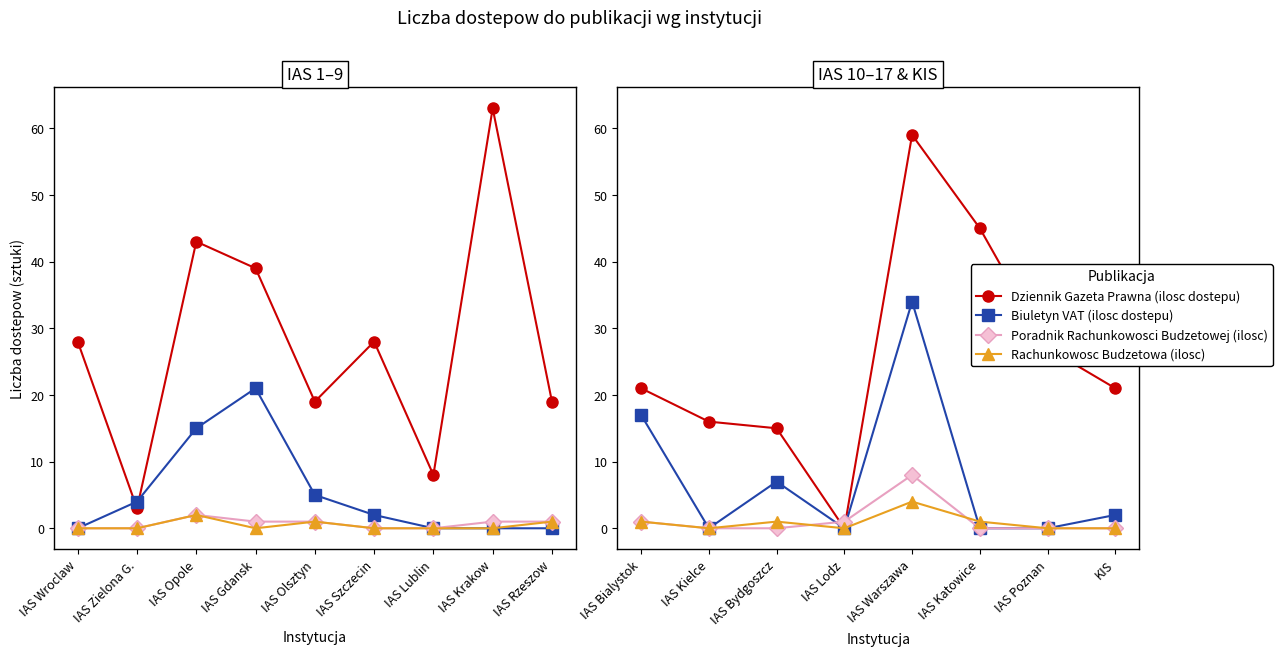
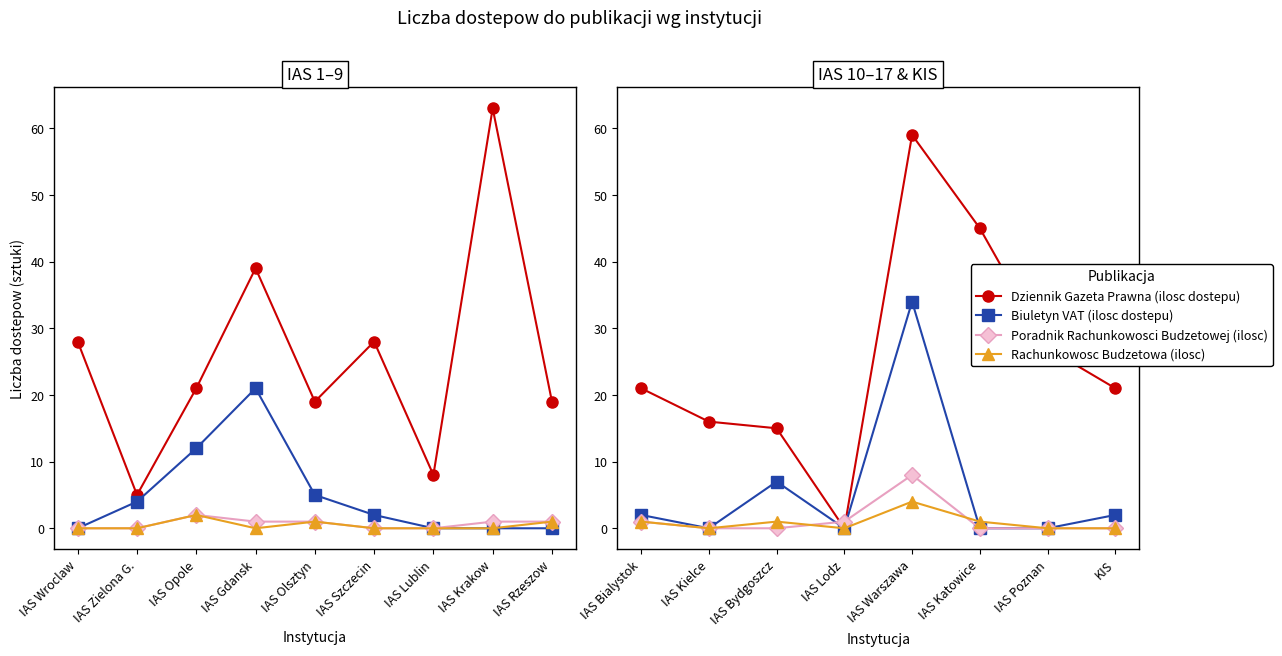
IAS 1–9, Dziennik Gazeta Prawna (ilosc dostepu), IAS Zielona G.: 3 -> 5
IAS 1–9, Dziennik Gazeta Prawna (ilosc dostepu), IAS Opole: 43 -> 21
IAS 1–9, Biuletyn VAT (ilosc dostepu), IAS Opole: 15 -> 12
IAS 10–17 & KIS, Biuletyn VAT (ilosc dostepu), IAS Bialystok: 17 -> 2
